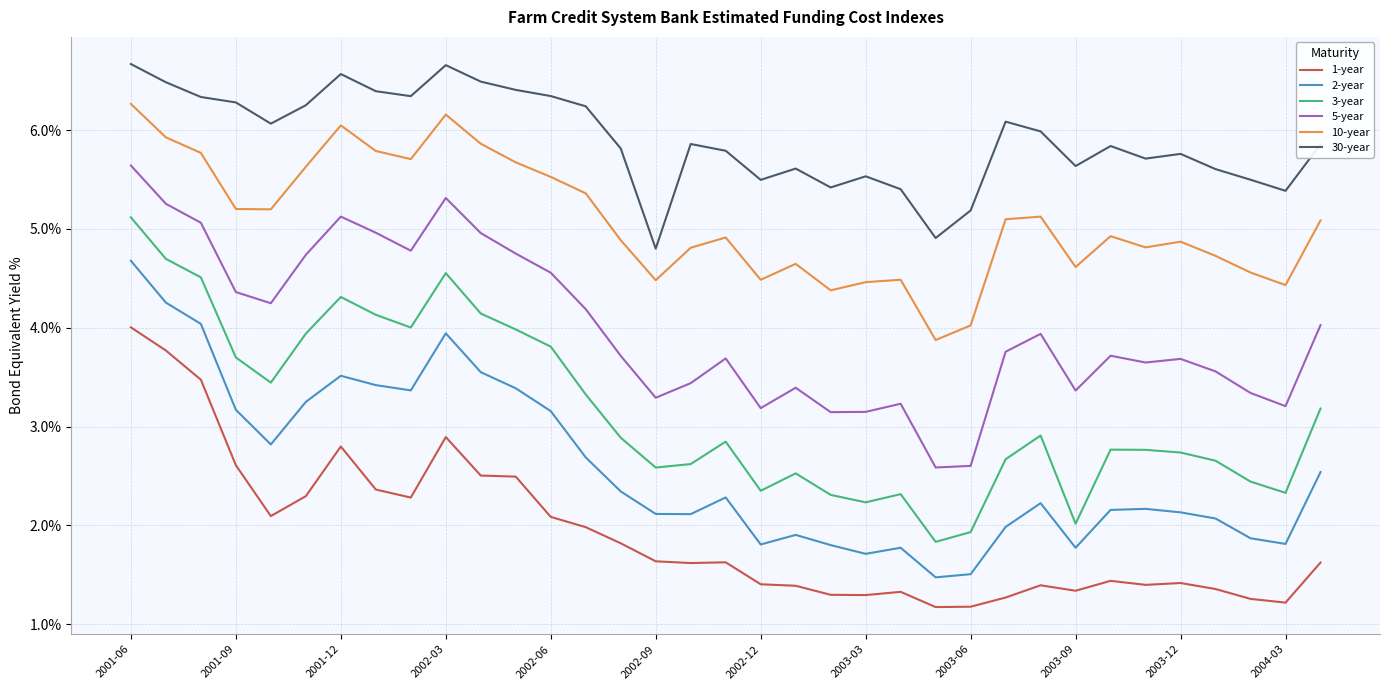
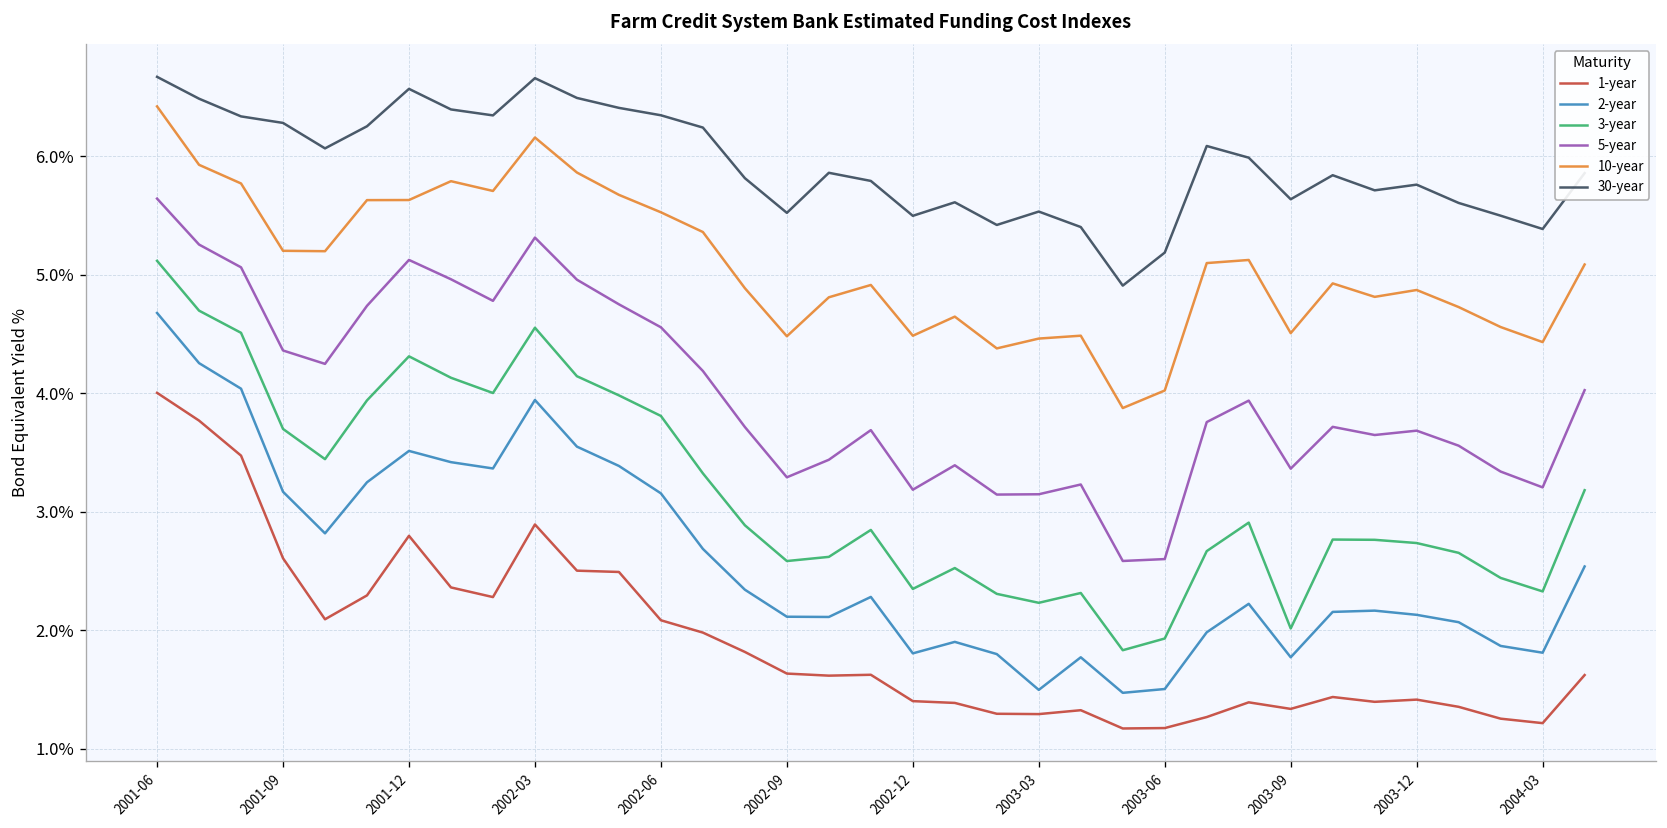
10-year, 2001-06: 6.3% -> 6.4%
10-year, 2001-12: 6.0% -> 5.6%
30-year, 2002-09: 4.8% -> 5.5%
2-year, 2003-03: 1.7% -> 1.5%
10-year, 2003-09: 4.6% -> 4.5%
